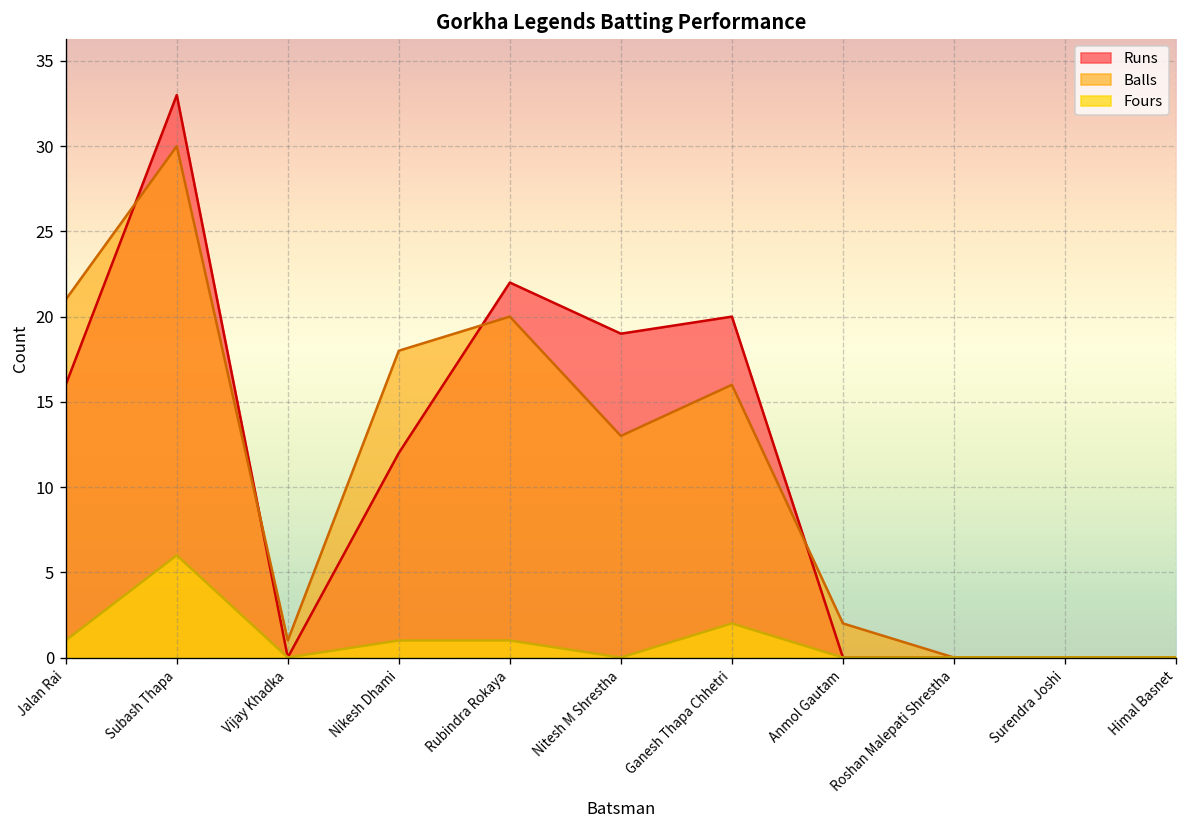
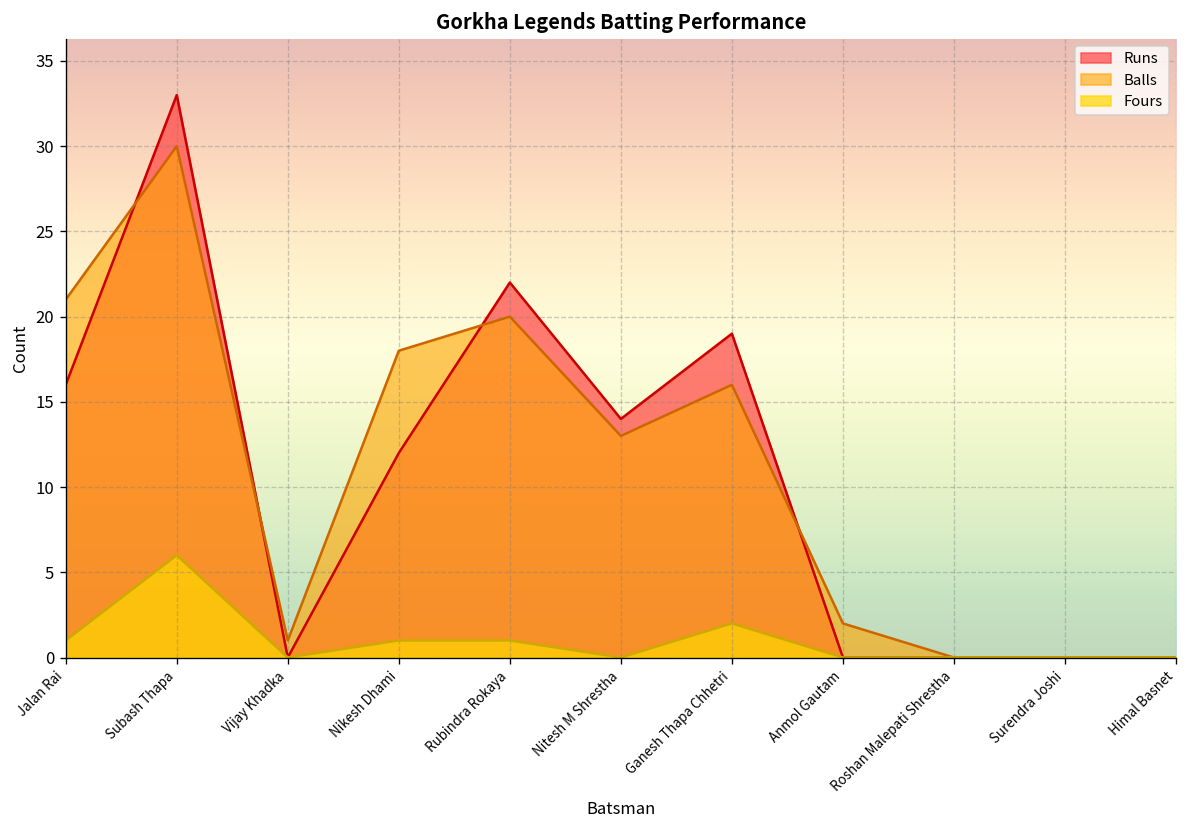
Runs, Nitesh M Shrestha: 19 -> 14
Runs, Ganesh Thapa Chhetri: 20 -> 19
